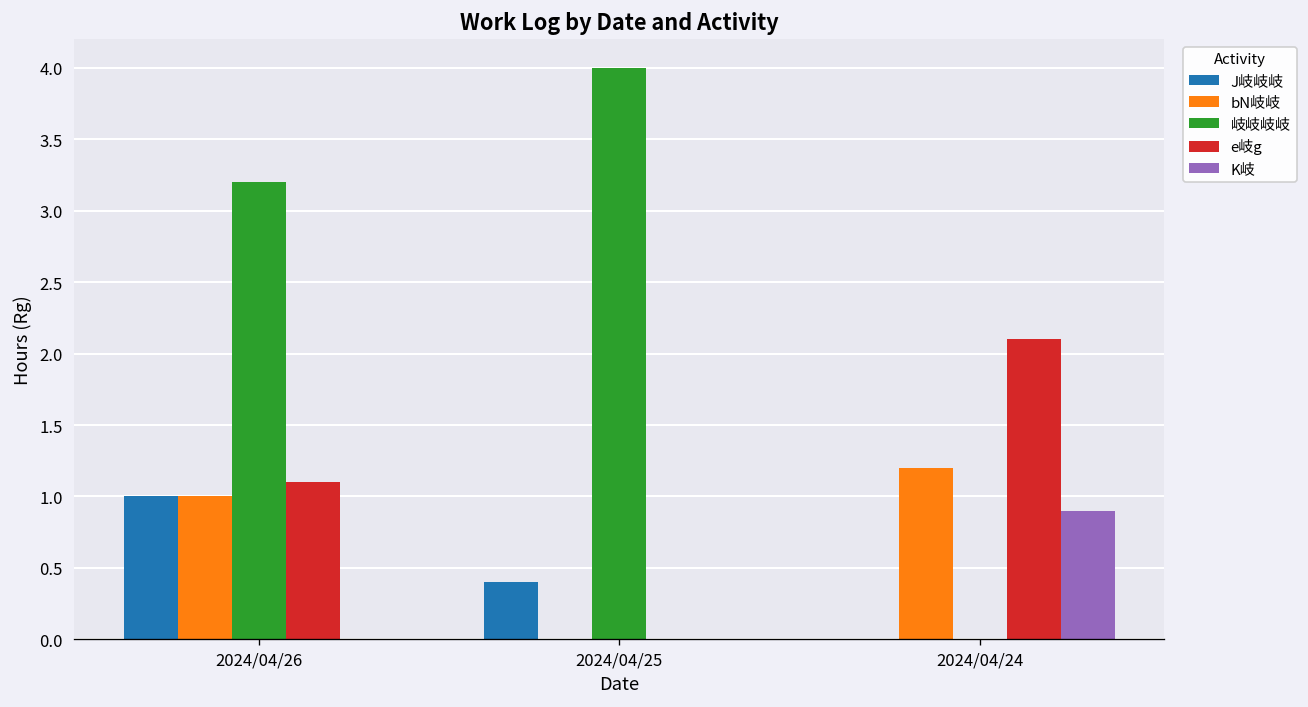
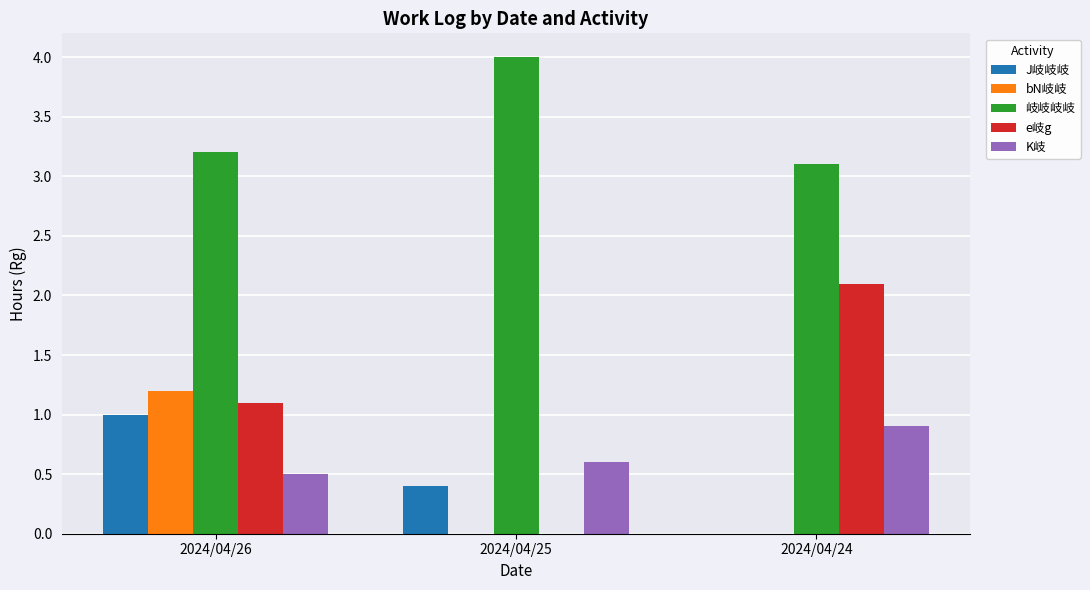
bN岐岐, 2024/04/26: 1.0 -> 1.2
K岐, 2024/04/26: 0.0 -> 0.5
K岐, 2024/04/25: 0.0 -> 0.6
bN岐岐, 2024/04/24: 1.2 -> 0.0
岐岐岐岐, 2024/04/24: 0.0 -> 3.1
